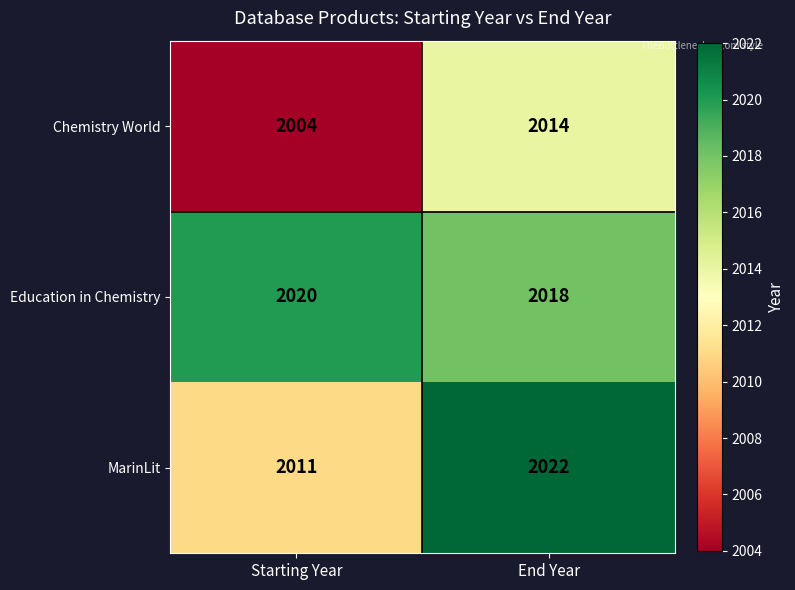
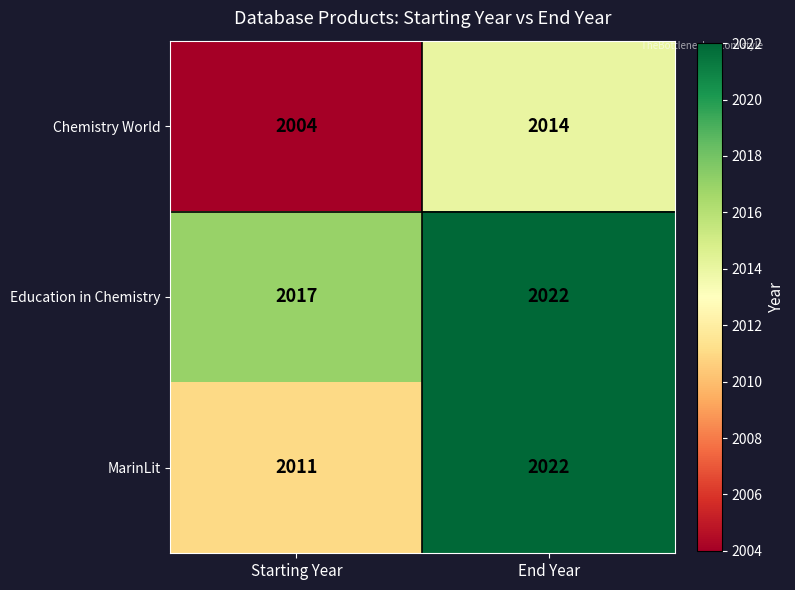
Education in Chemistry, Starting Year: 2020 -> 2017
Education in Chemistry, End Year: 2018 -> 2022
